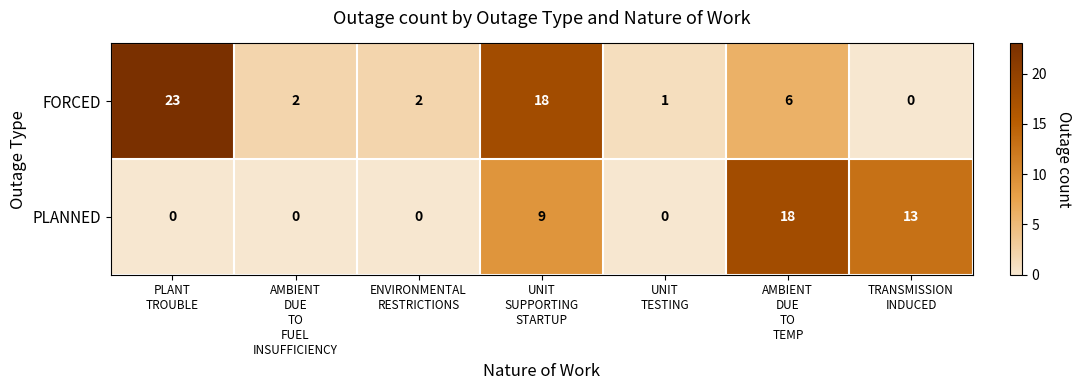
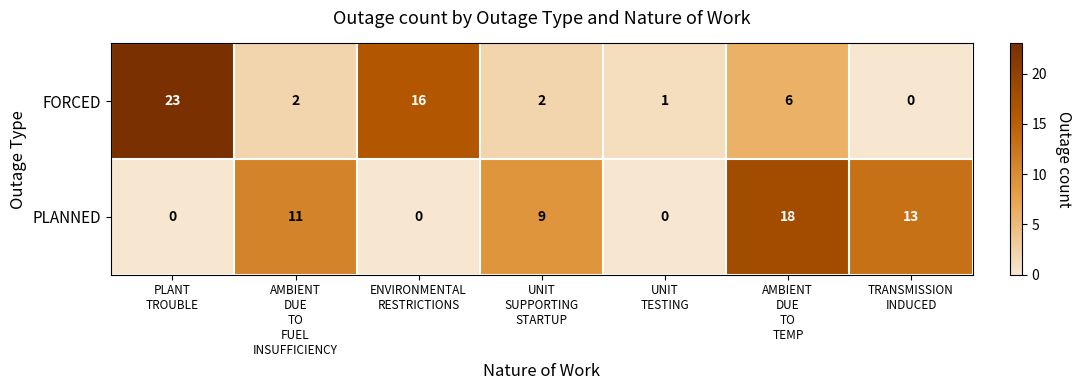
FORCED, ENVIRONMENTAL RESTRICTIONS: 2 -> 16
FORCED, UNIT SUPPORTING STARTUP: 18 -> 2
PLANNED, AMBIENT DUE TO FUEL INSUFFICIENCY: 0 -> 11
